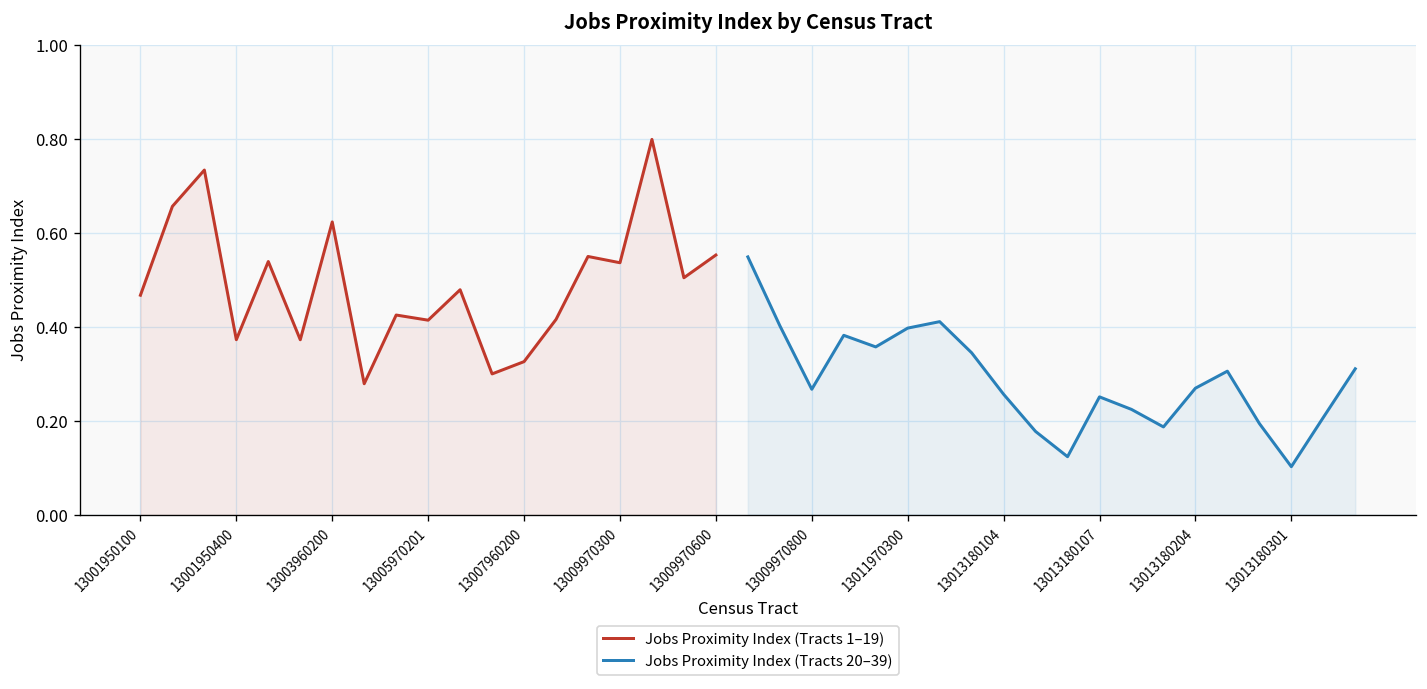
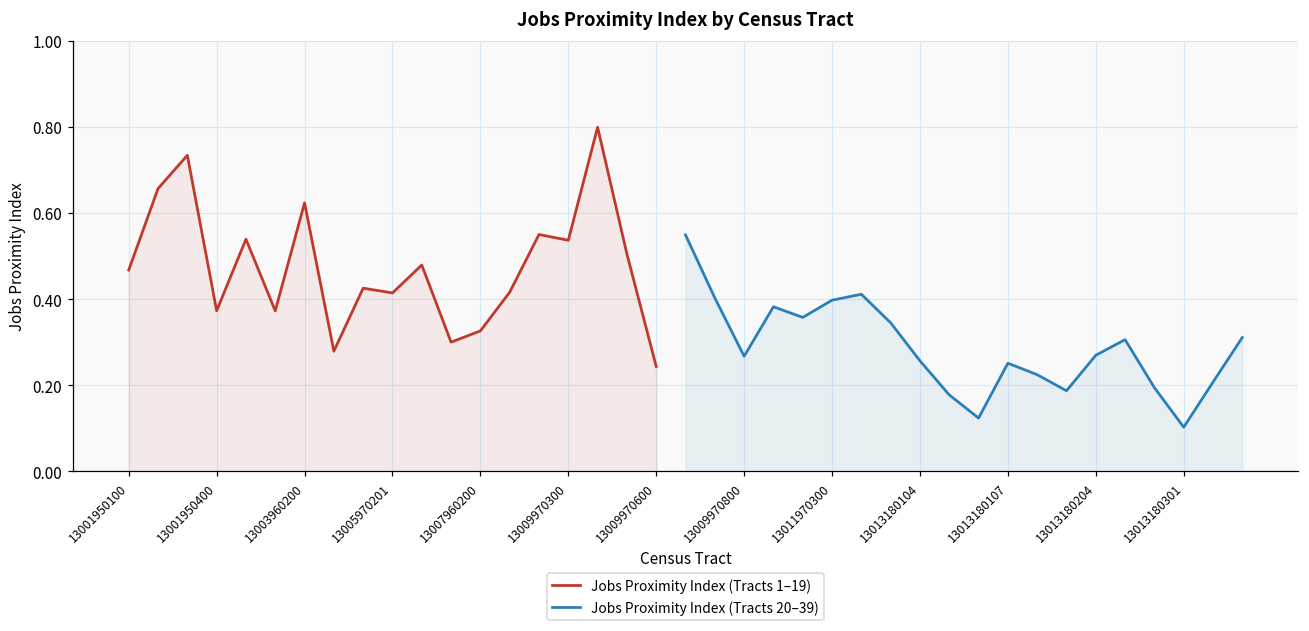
Jobs Proximity Index (Tracts 1–19), 13009970600: 0.55 -> 0.24
